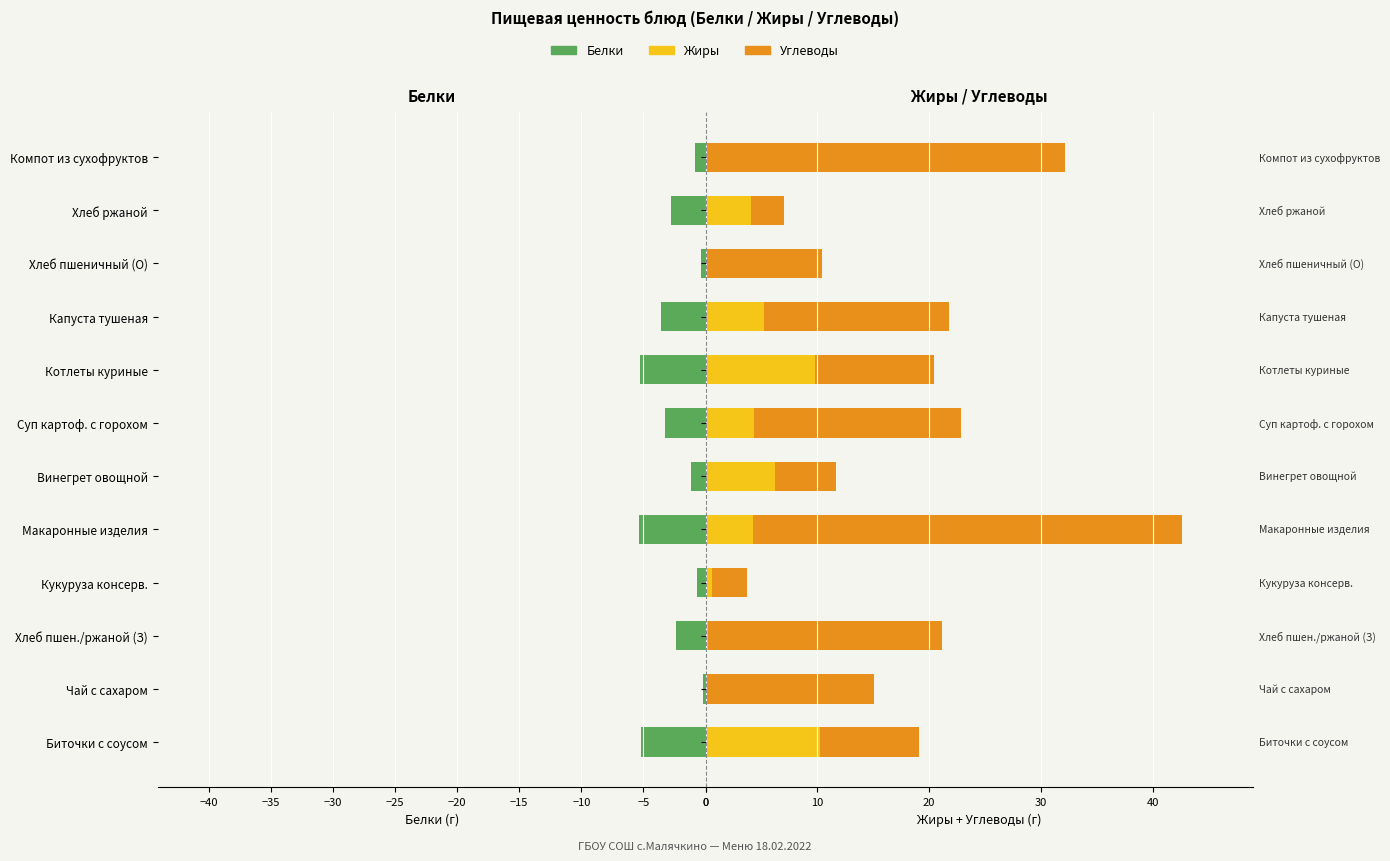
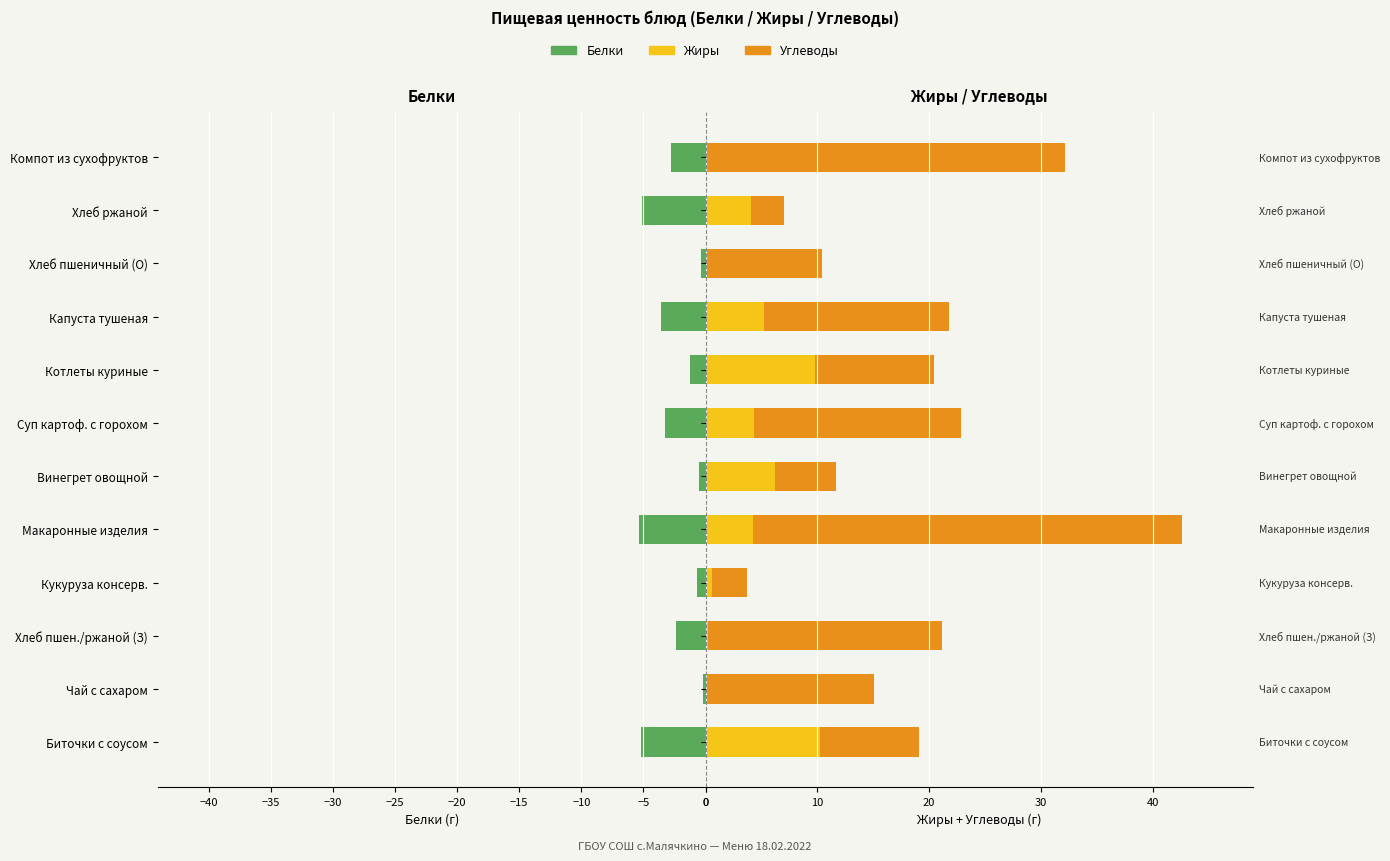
Белки, Компот из сухофруктов: -0.9 -> -2.8
Белки, Хлеб ржаной: -2.8 -> -5.1
Белки, Котлеты куриные: -5.3 -> -1.2
Белки, Винегрет овощной: -1.2 -> -0.5
